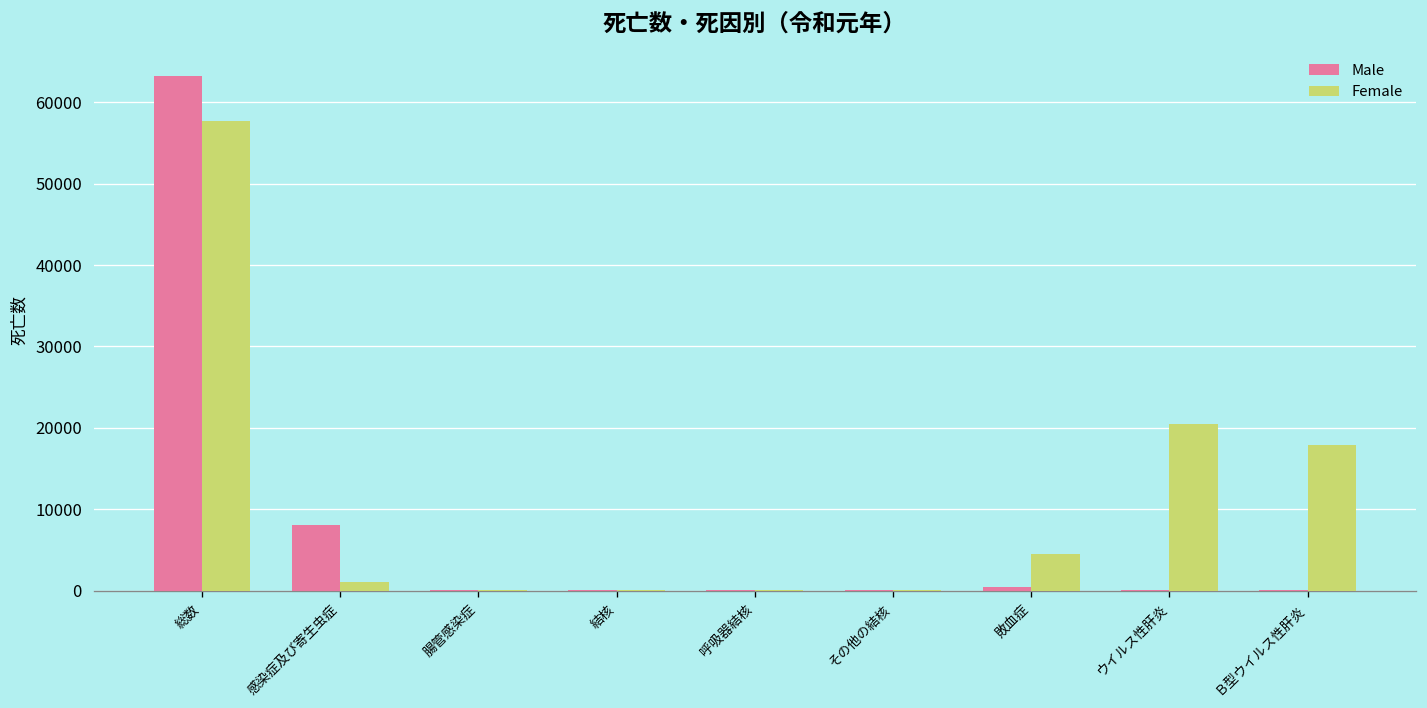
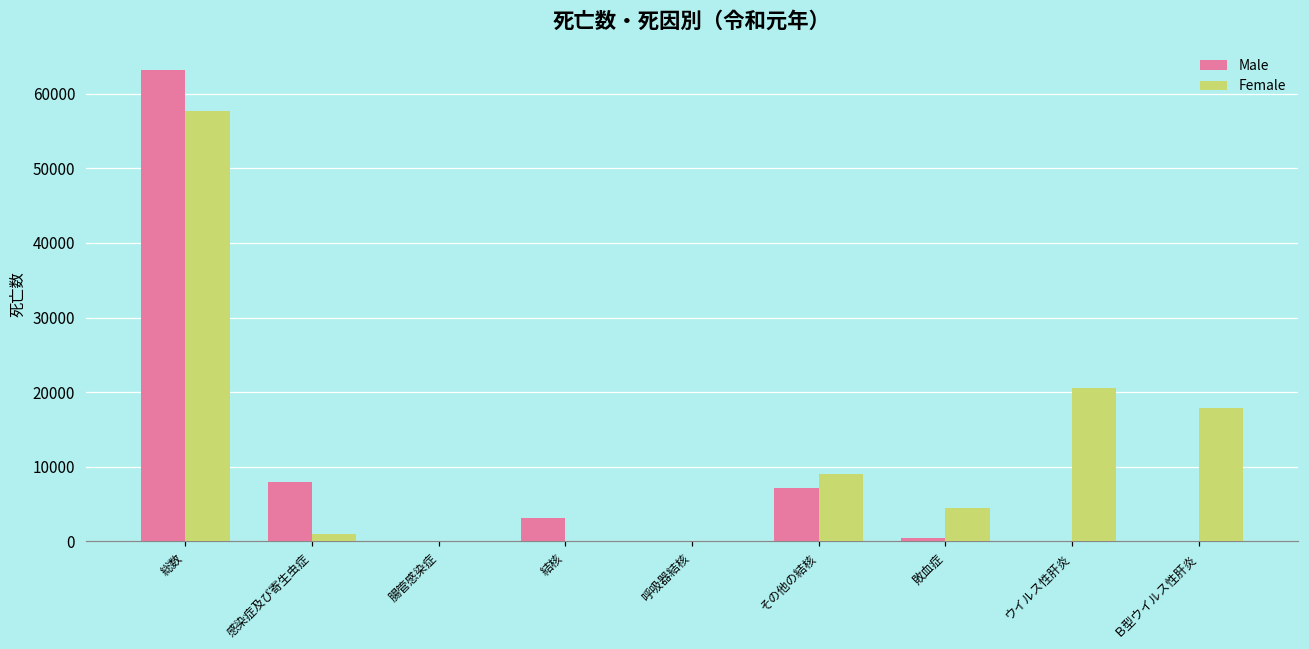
Male, 結核: 0 -> 3000
Male, その他の結核: 0 -> 7000
Female, その他の結核: 0 -> 9000
